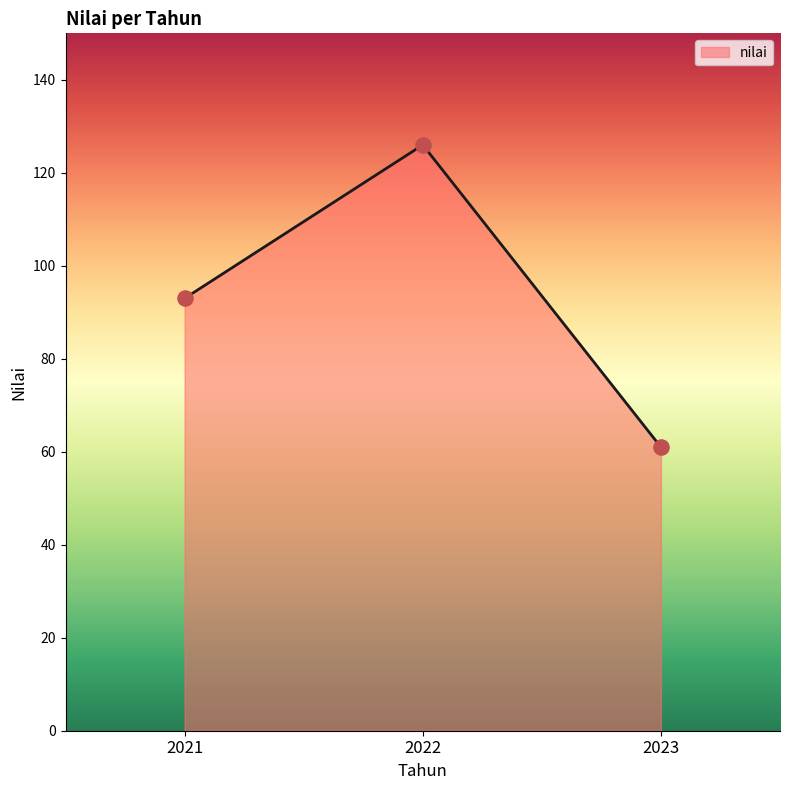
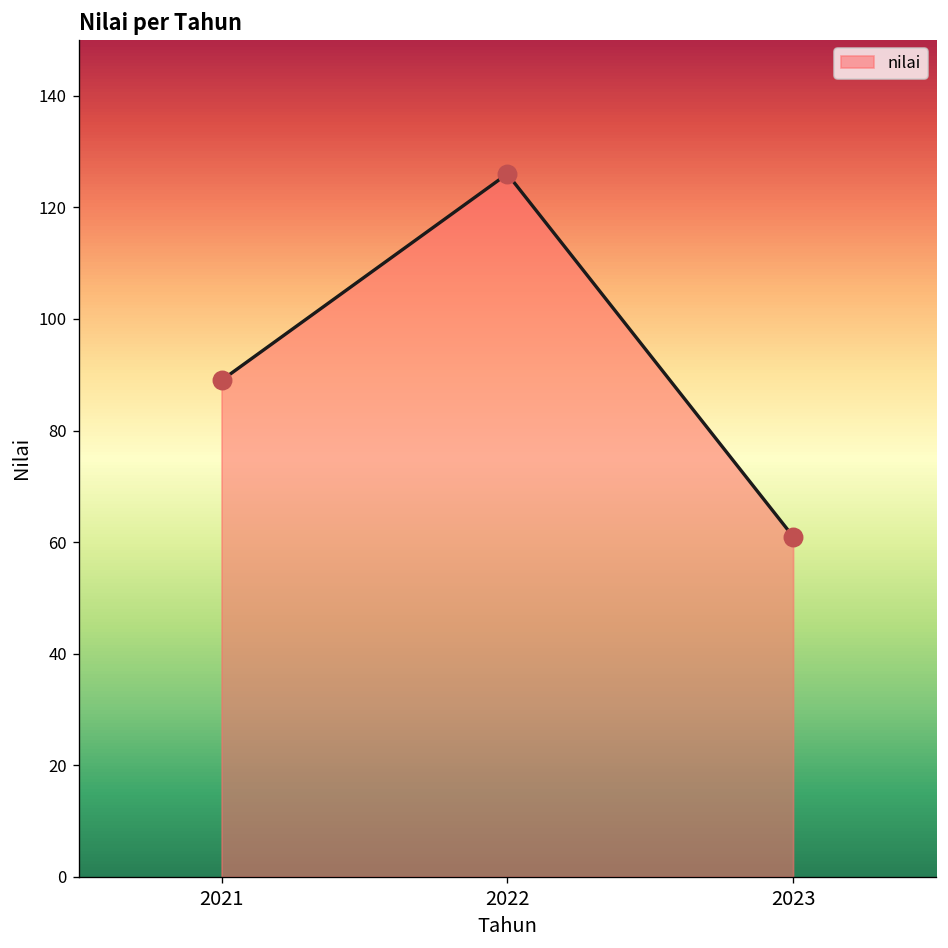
2021: 93 -> 89
